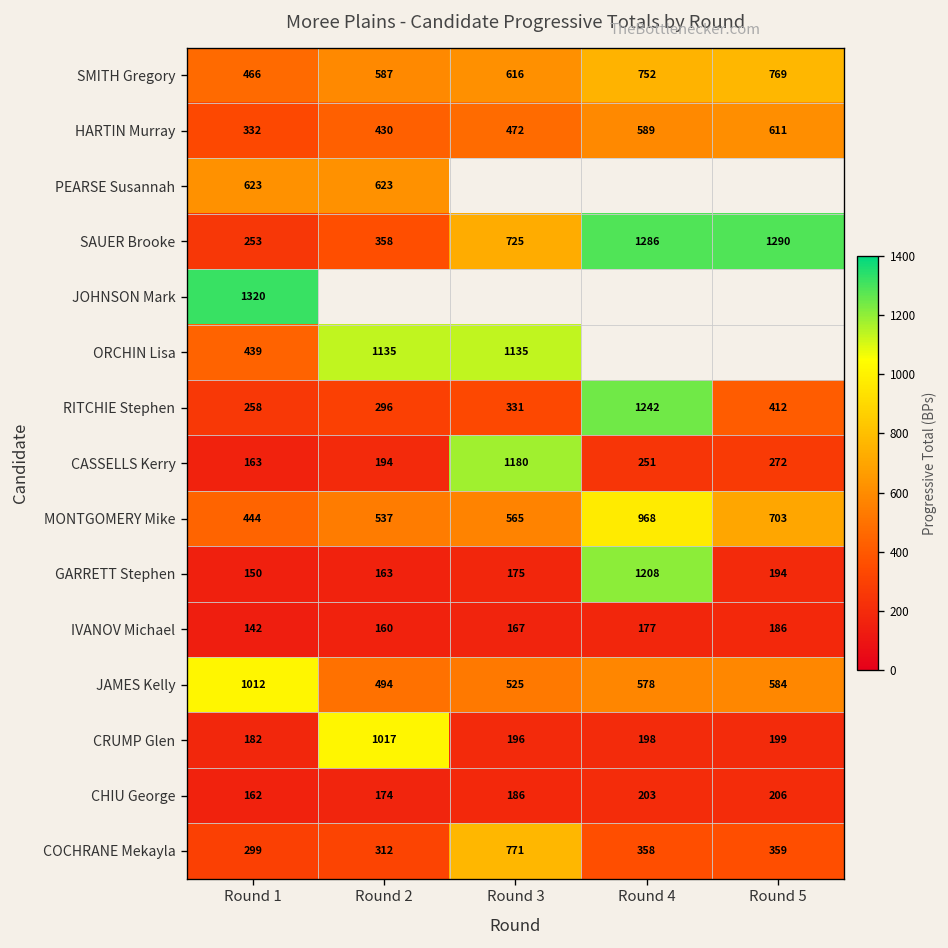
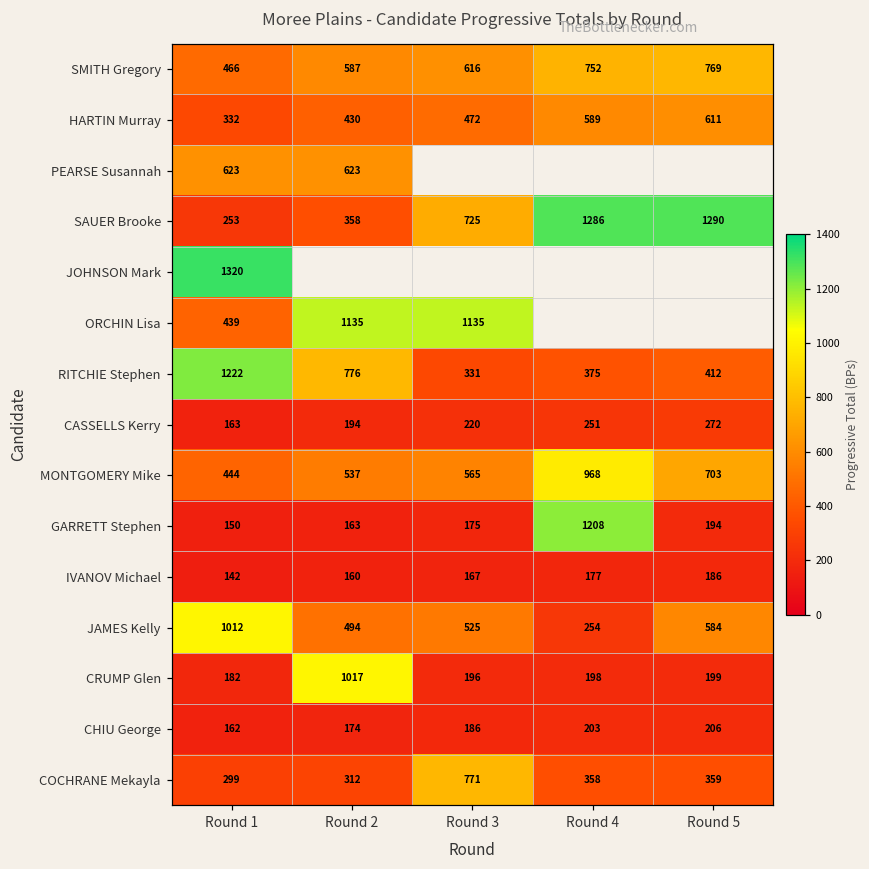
RITCHIE Stephen, Round 1: 258 -> 1222
RITCHIE Stephen, Round 2: 296 -> 776
RITCHIE Stephen, Round 4: 1242 -> 375
CASSELLS Kerry, Round 3: 1180 -> 220
JAMES Kelly, Round 4: 578 -> 254
